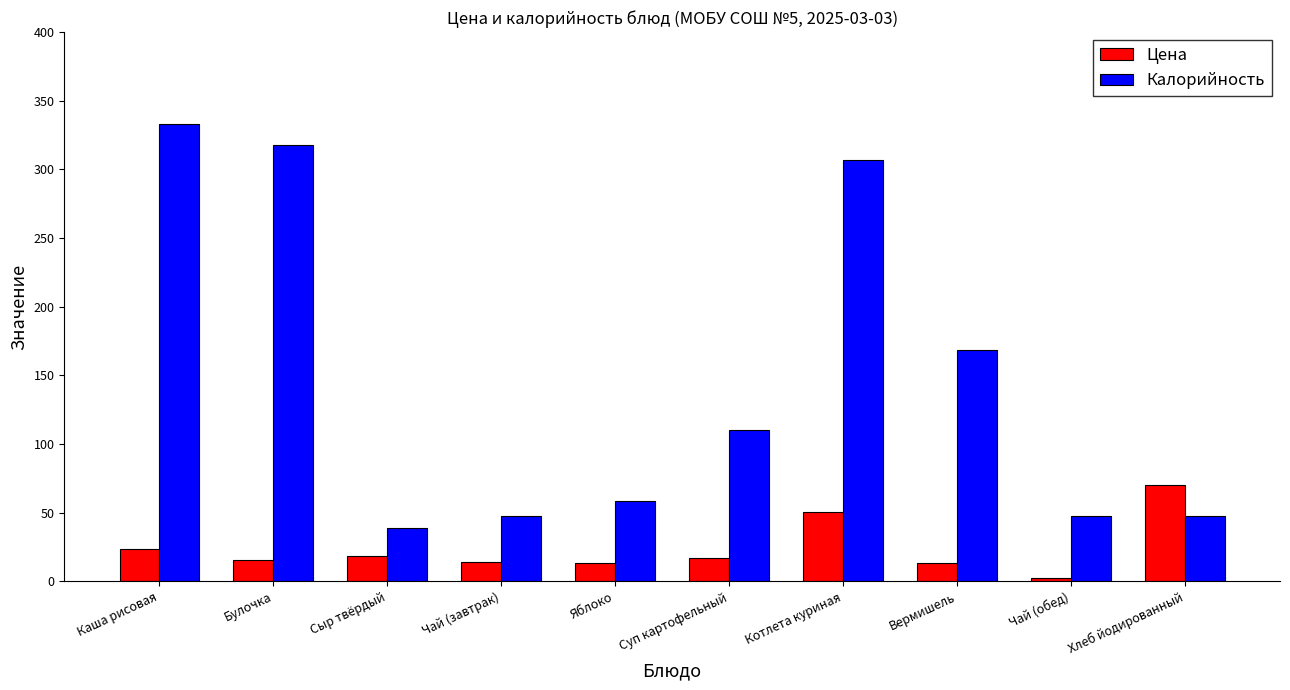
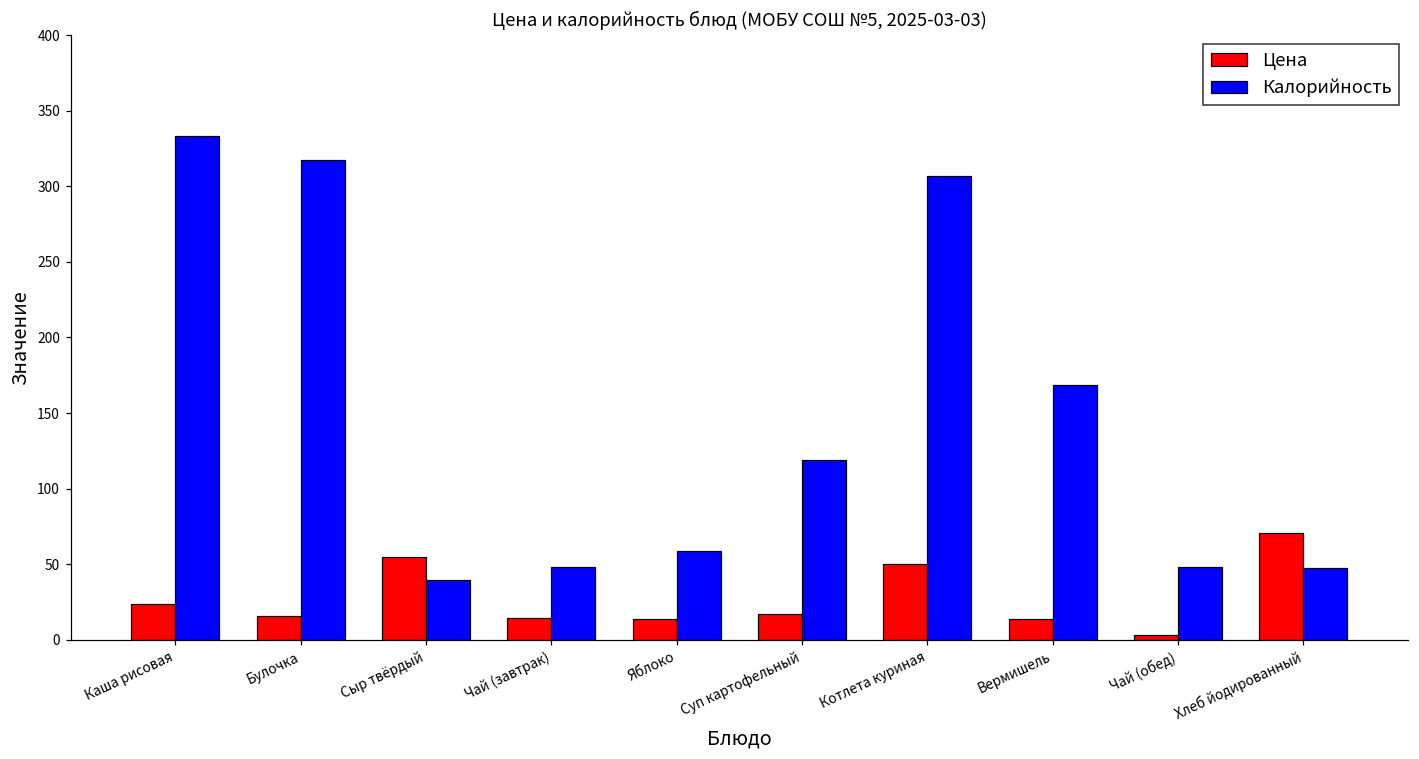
Цена, Сыр твёрдый: 19 -> 55
Калорийность, Суп картофельный: 110 -> 119
